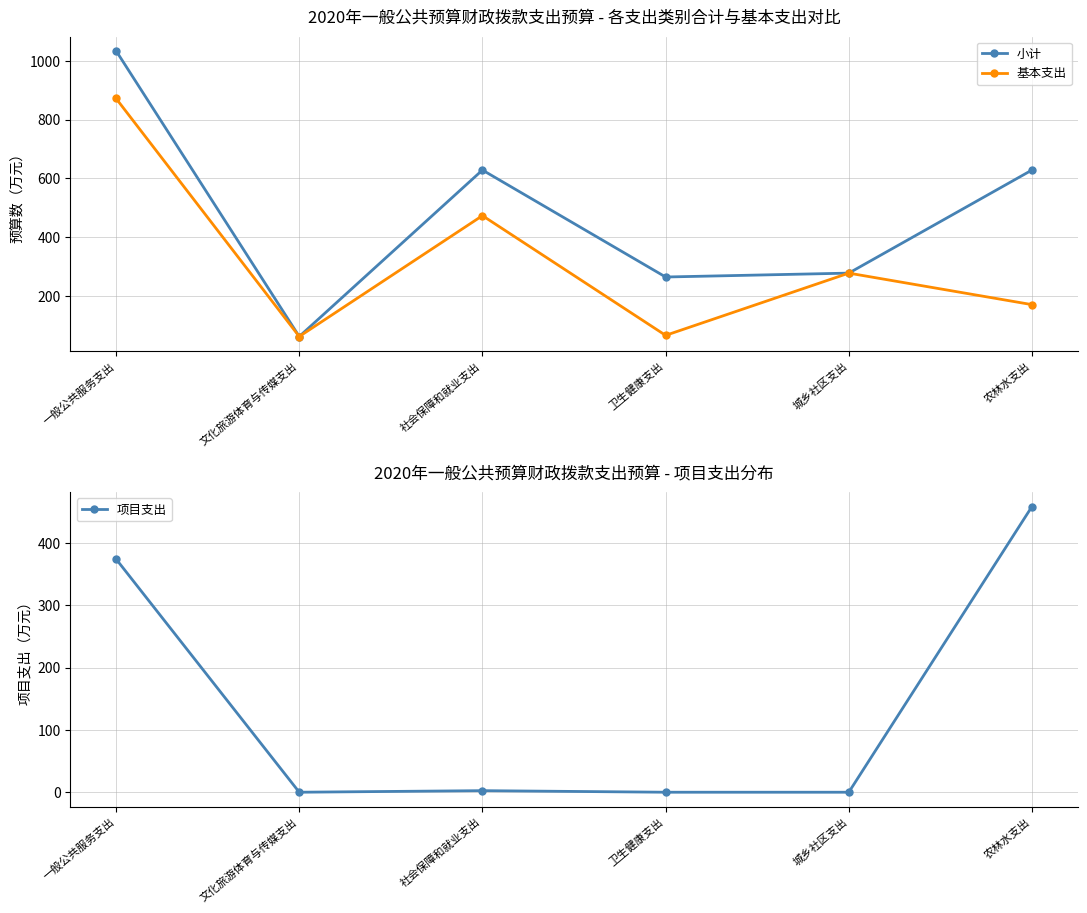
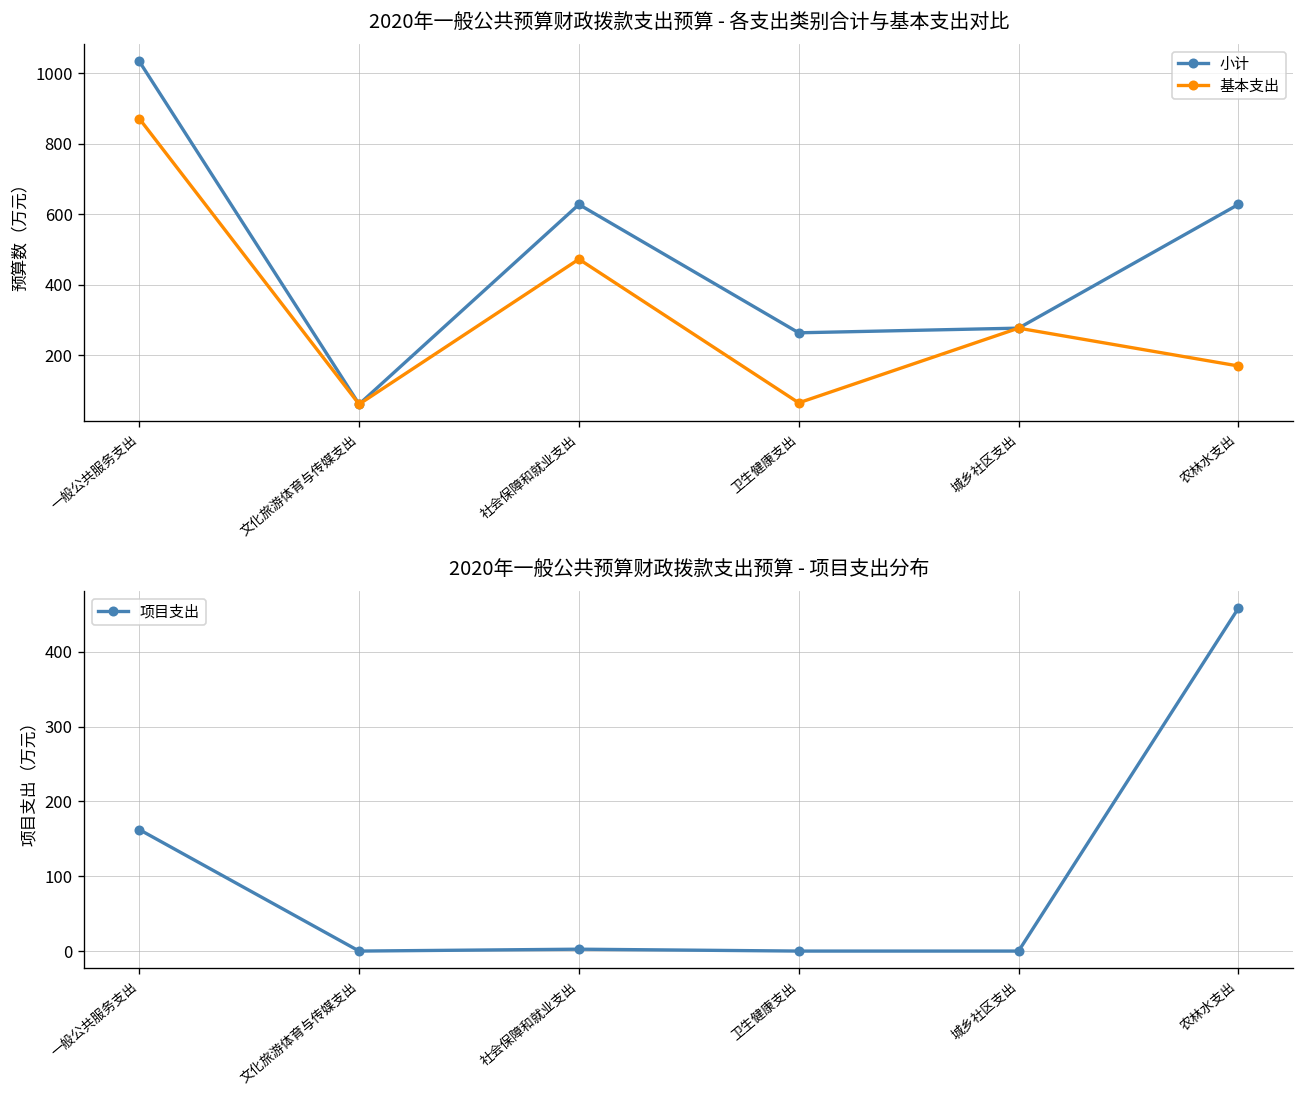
2020年一般公共预算财政拨款支出预算 - 项目支出分布, 一般公共服务支出: 370 -> 160
